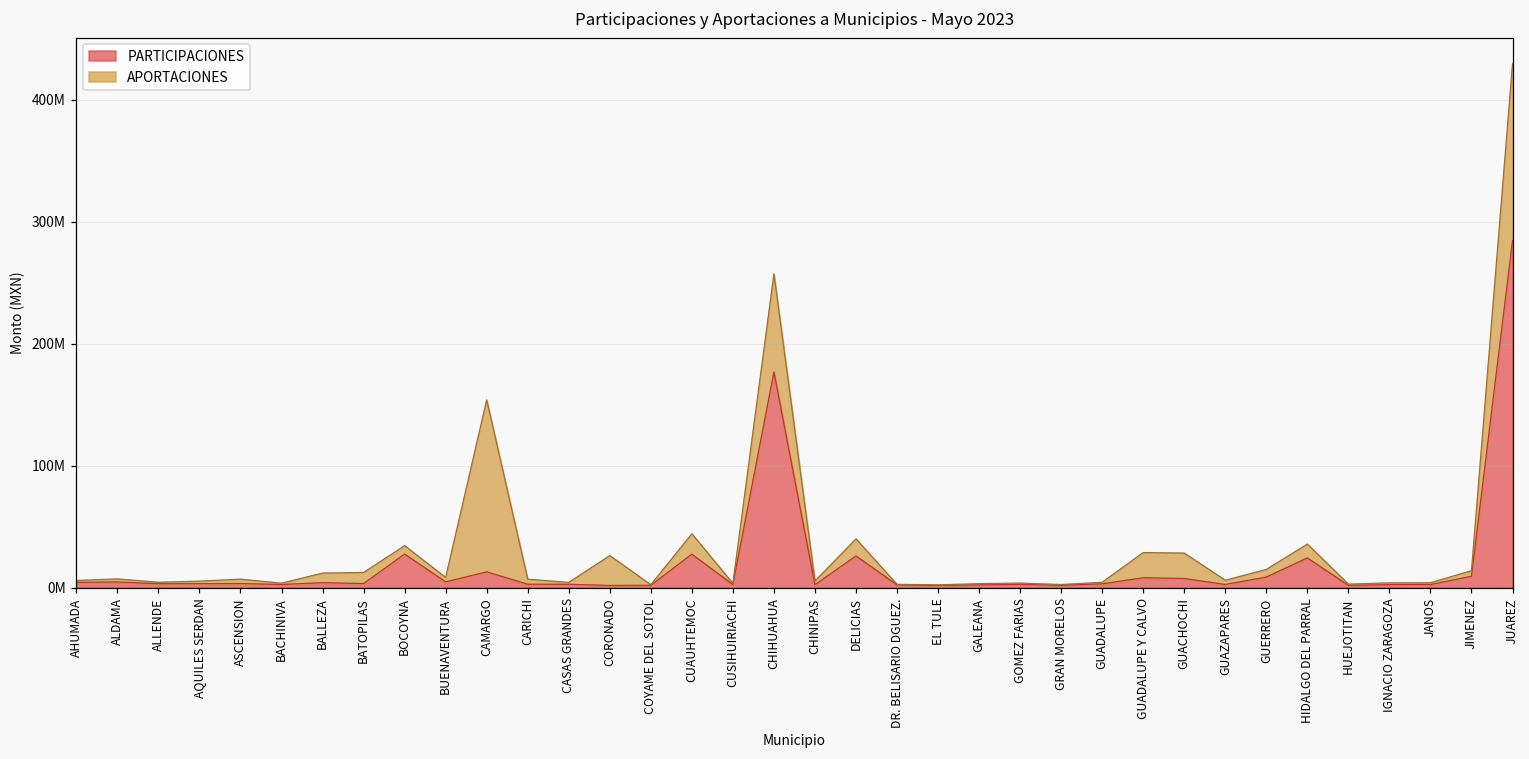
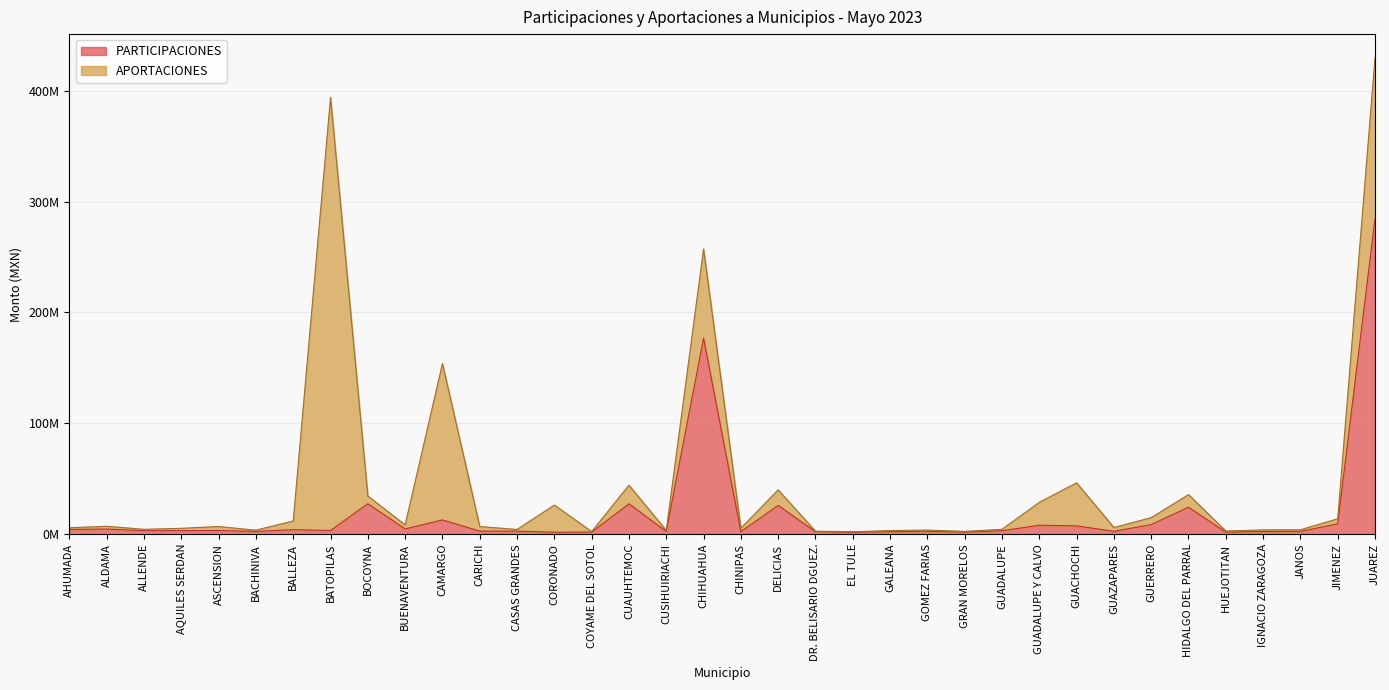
APORTACIONES, BATOPILAS: 9000000 -> 391000000
APORTACIONES, GUACHOCHI: 21000000 -> 39000000
